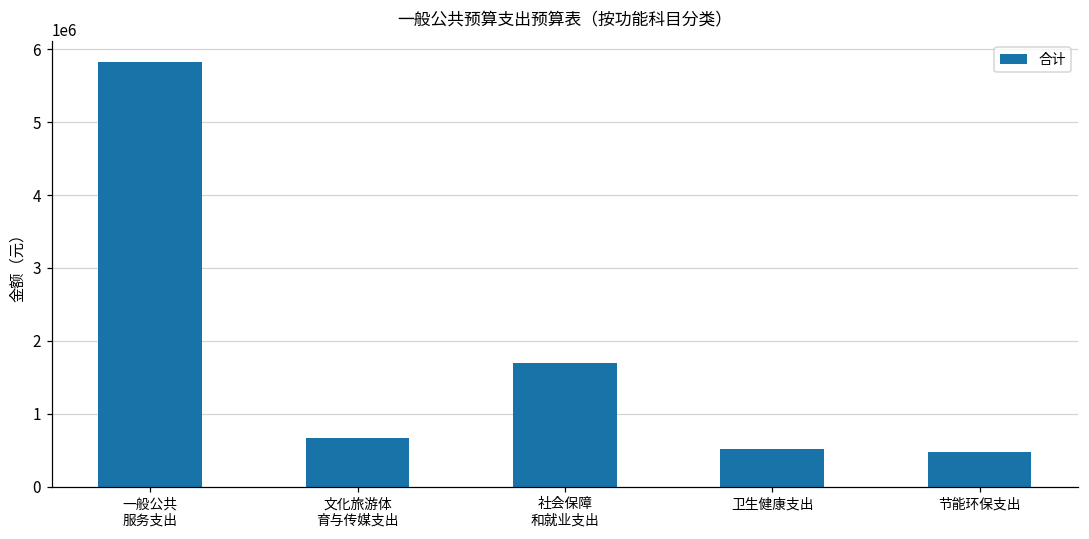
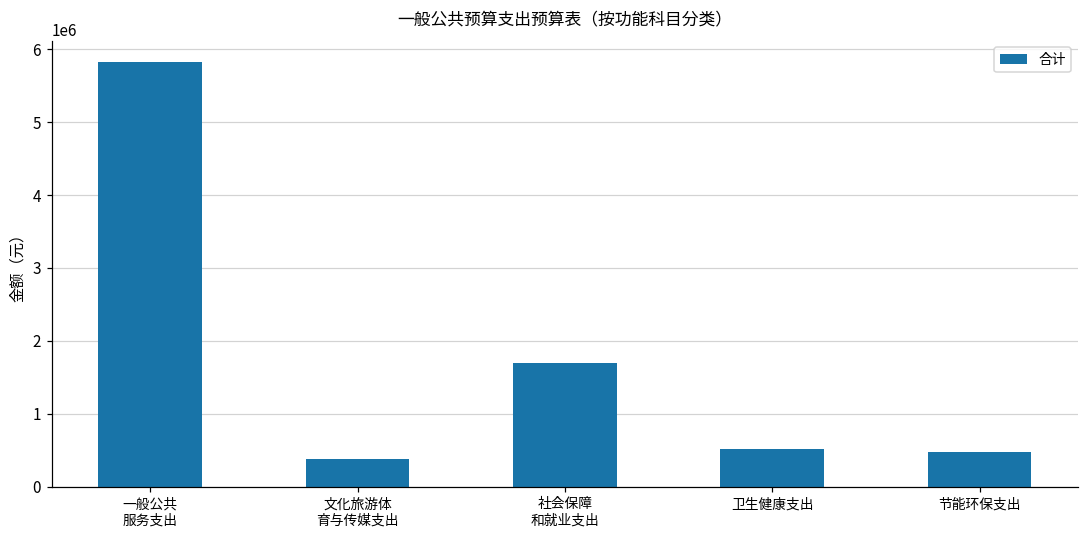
文化旅游体 育与传媒支出: 700000 -> 400000
